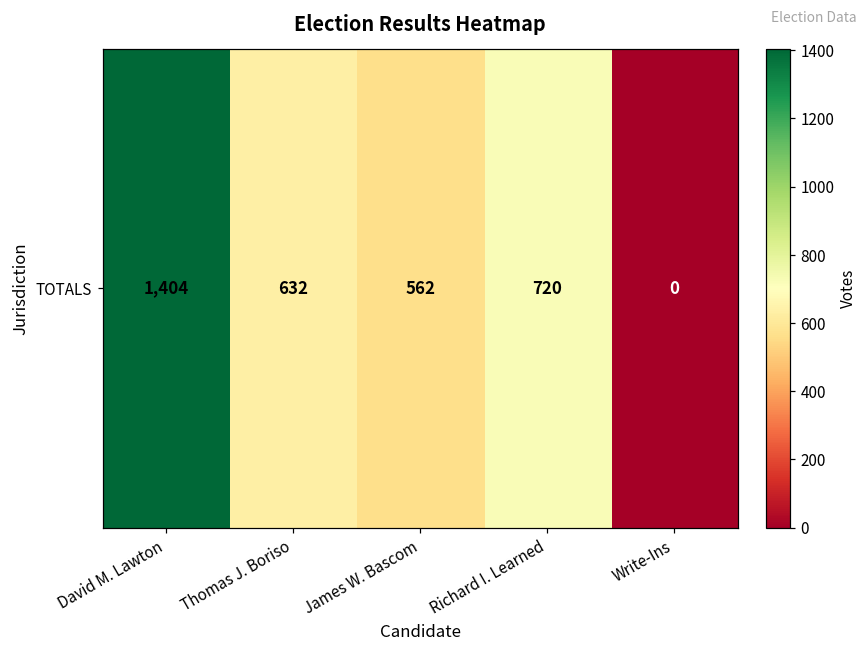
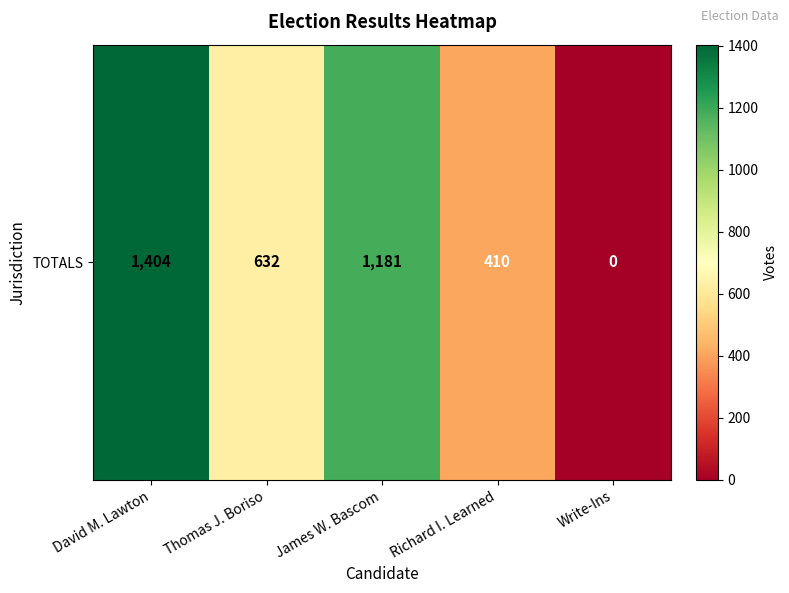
TOTALS, James W. Bascom: 562 -> 1,181
TOTALS, Richard I. Learned: 720 -> 410
